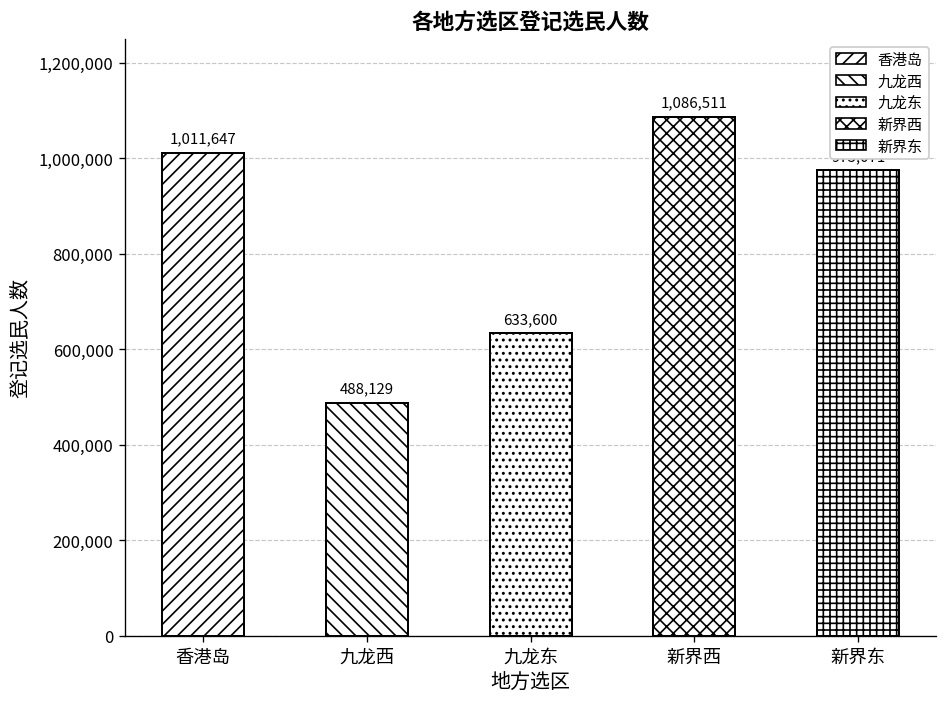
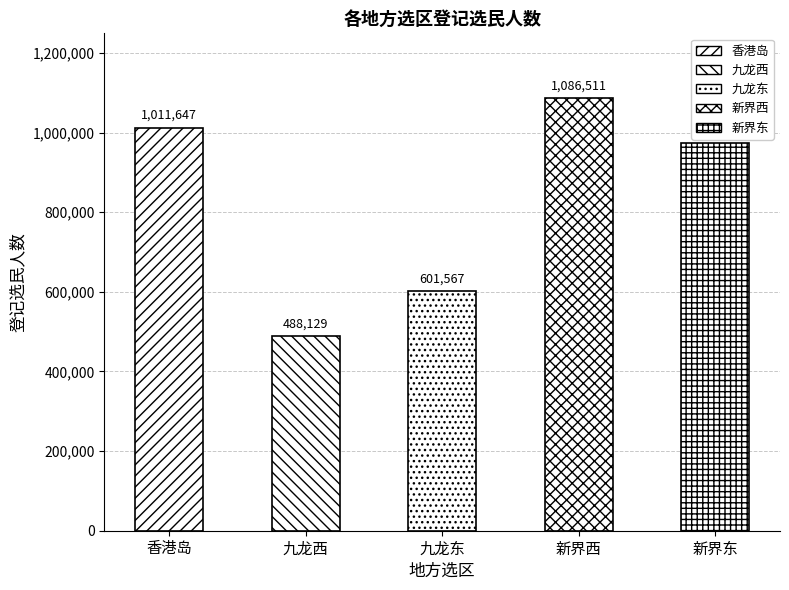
九龙东: 633,600 -> 601,567
